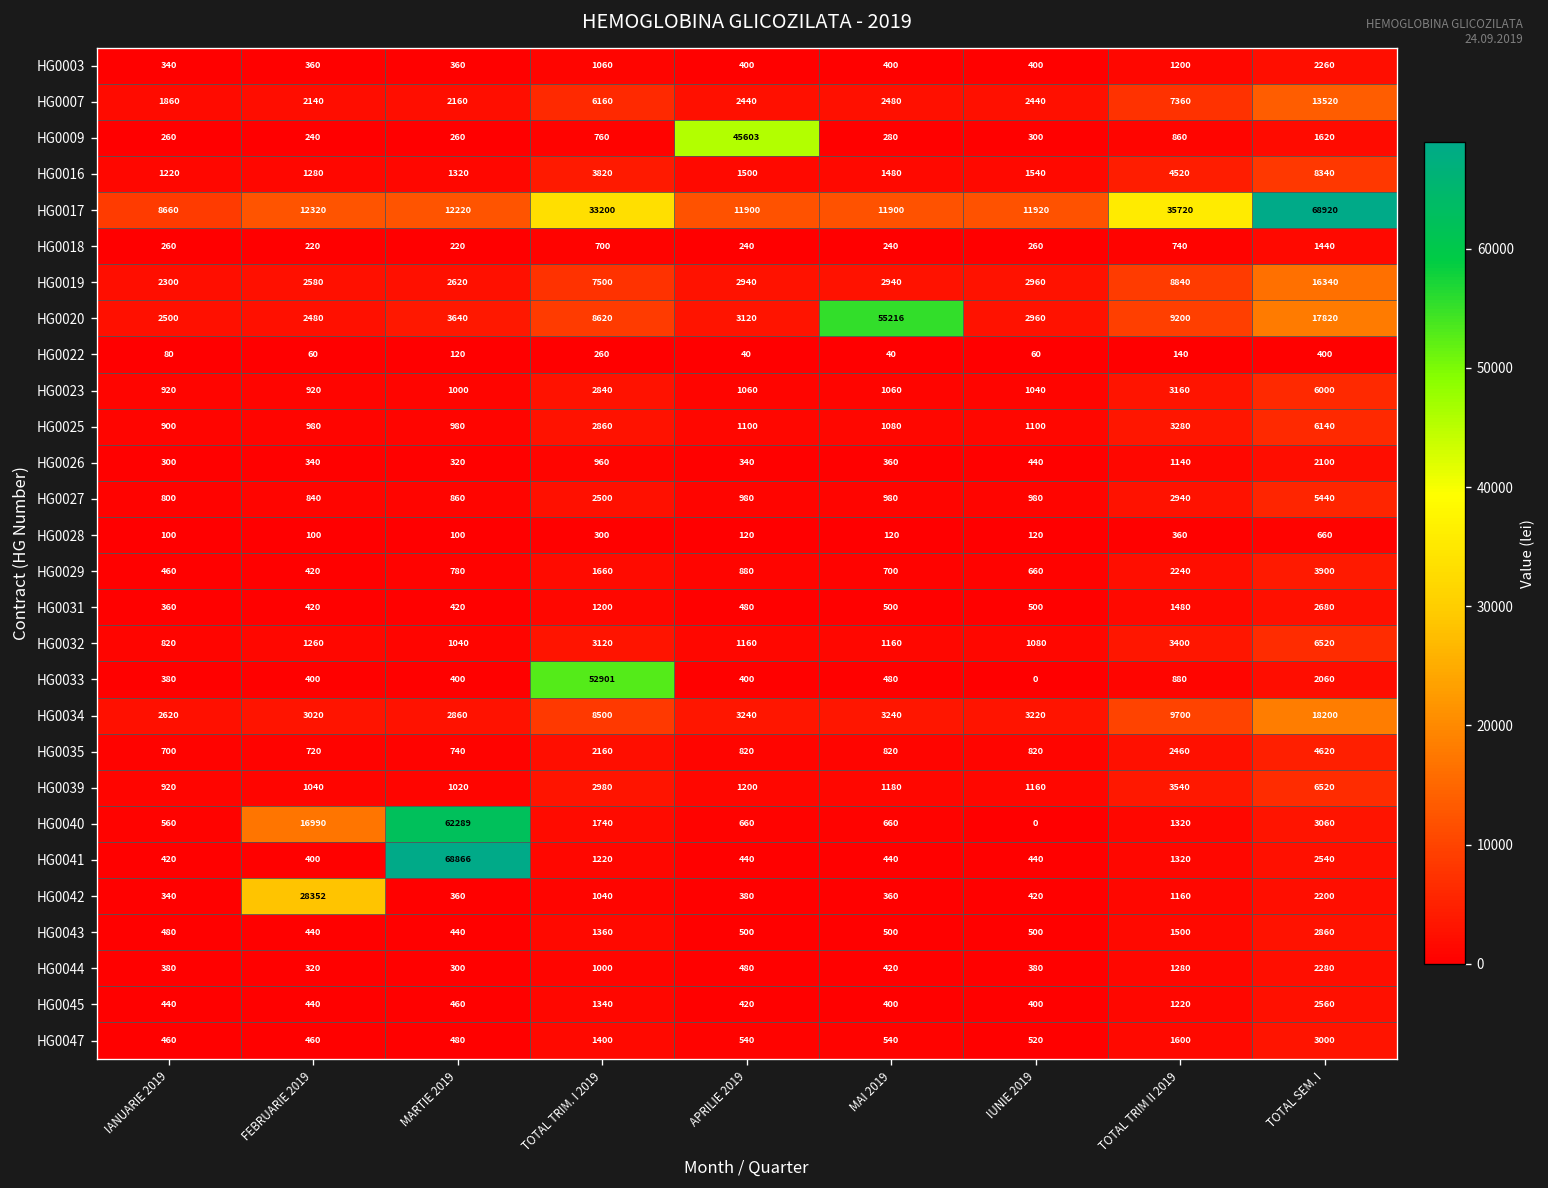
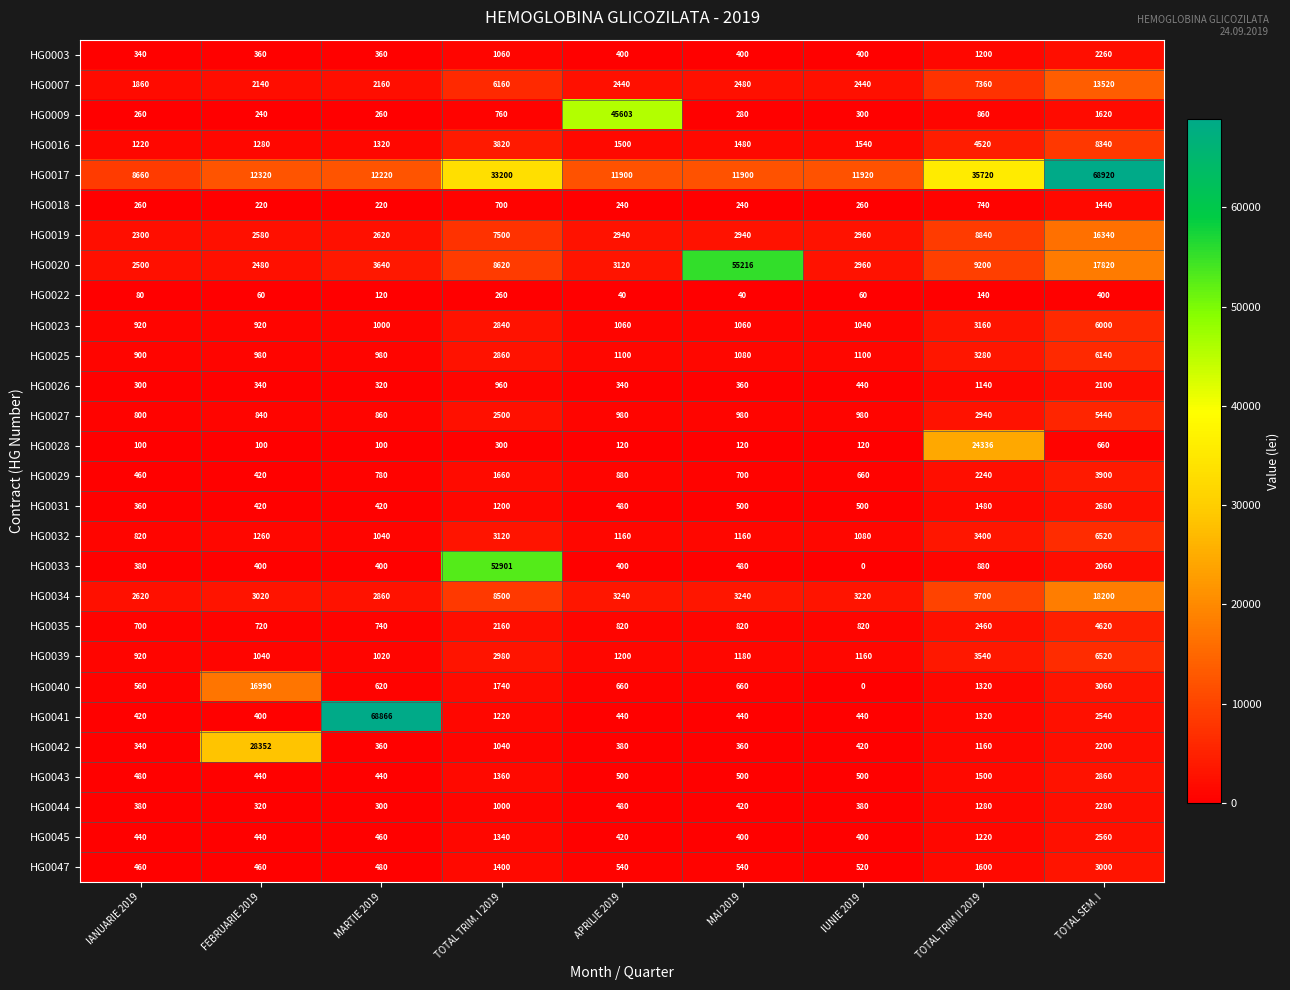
HG0028, TOTAL TRIM II 2019: 360 -> 24336
HG0040, MARTIE 2019: 62289 -> 620
